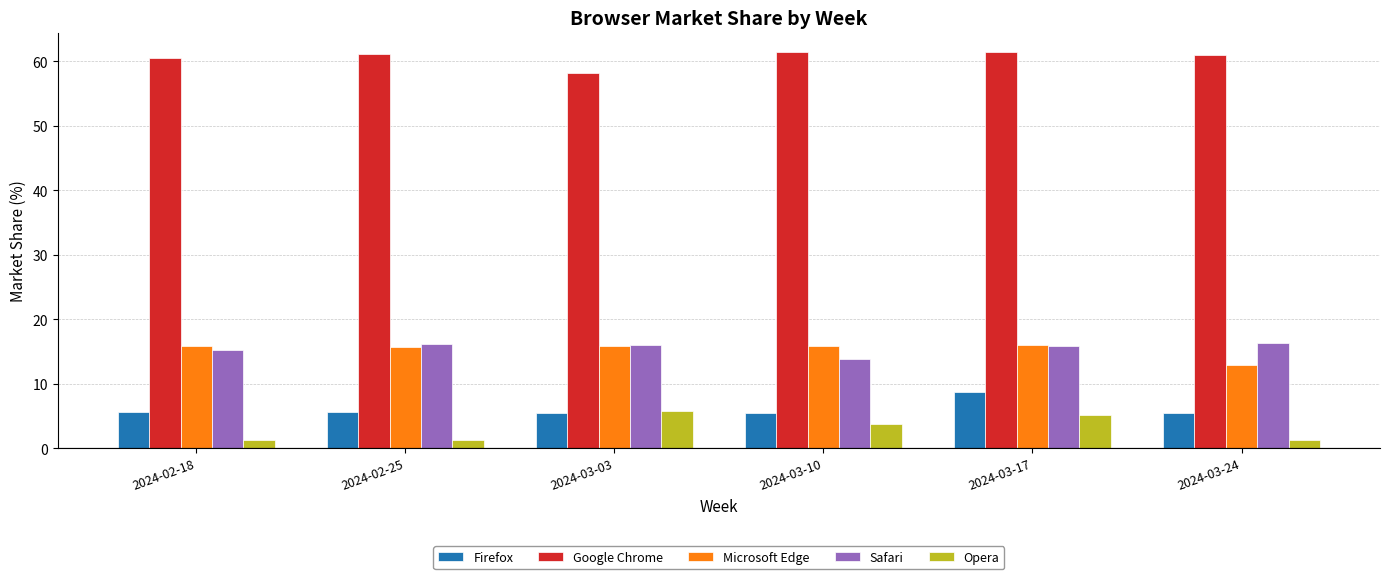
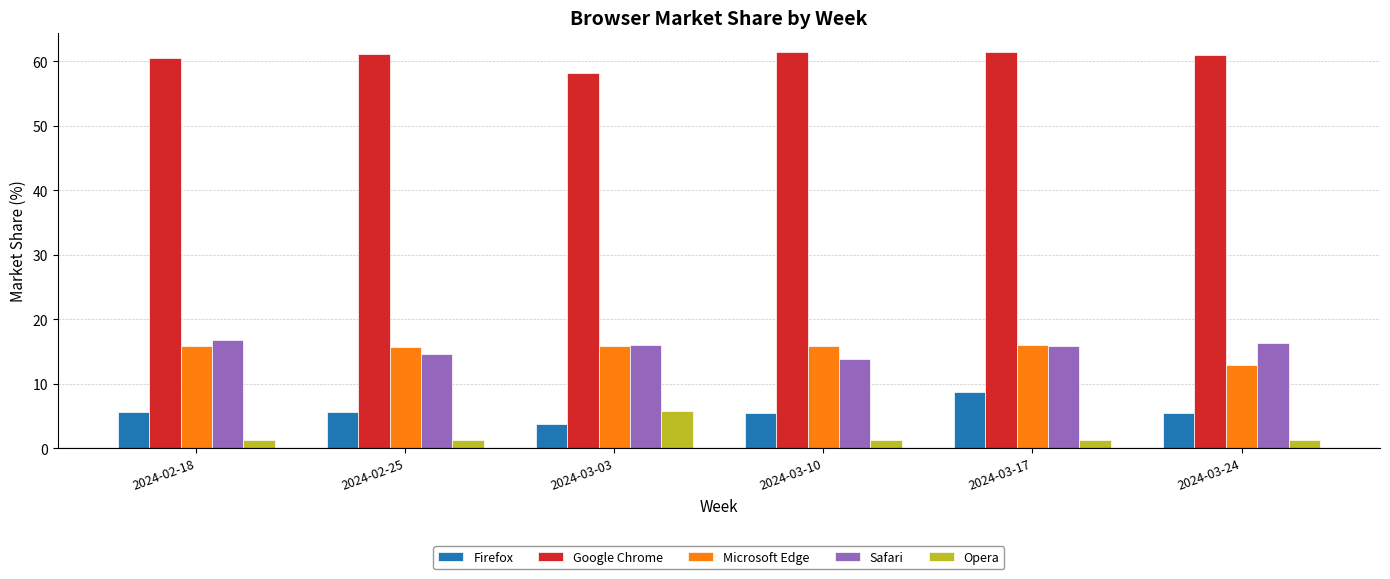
Safari, 2024-02-18: 15 -> 17
Safari, 2024-02-25: 16 -> 15
Firefox, 2024-03-03: 5 -> 4
Opera, 2024-03-10: 4 -> 1
Opera, 2024-03-17: 5 -> 1
